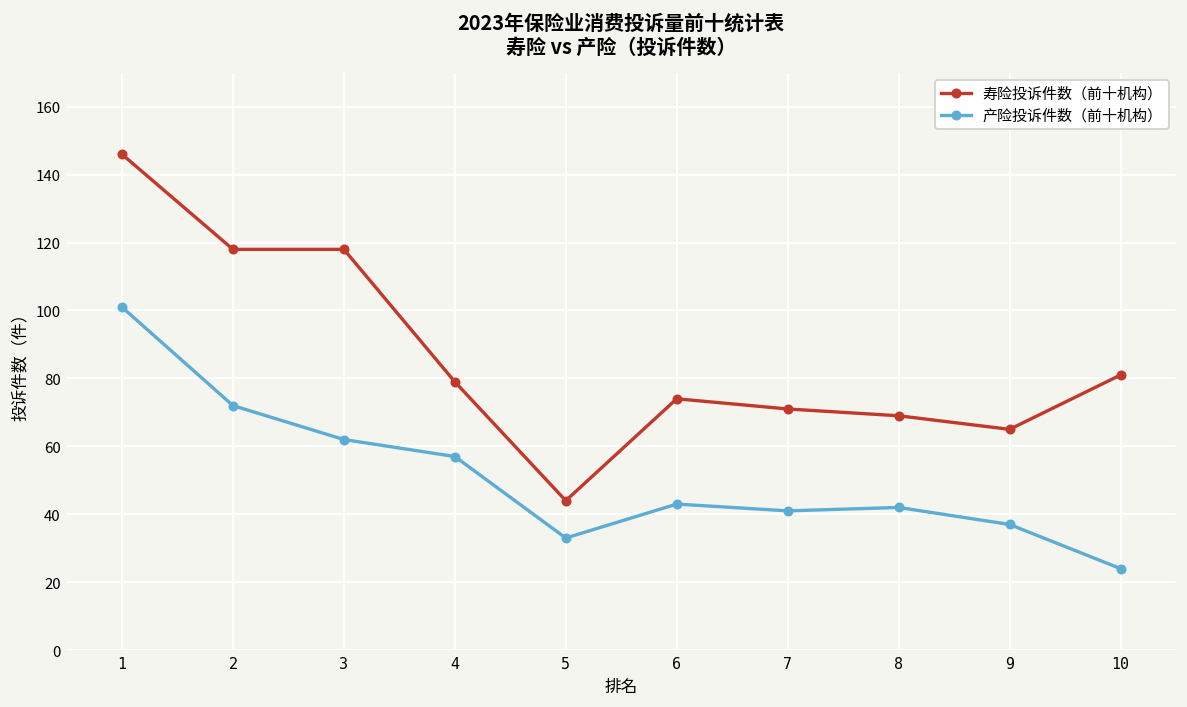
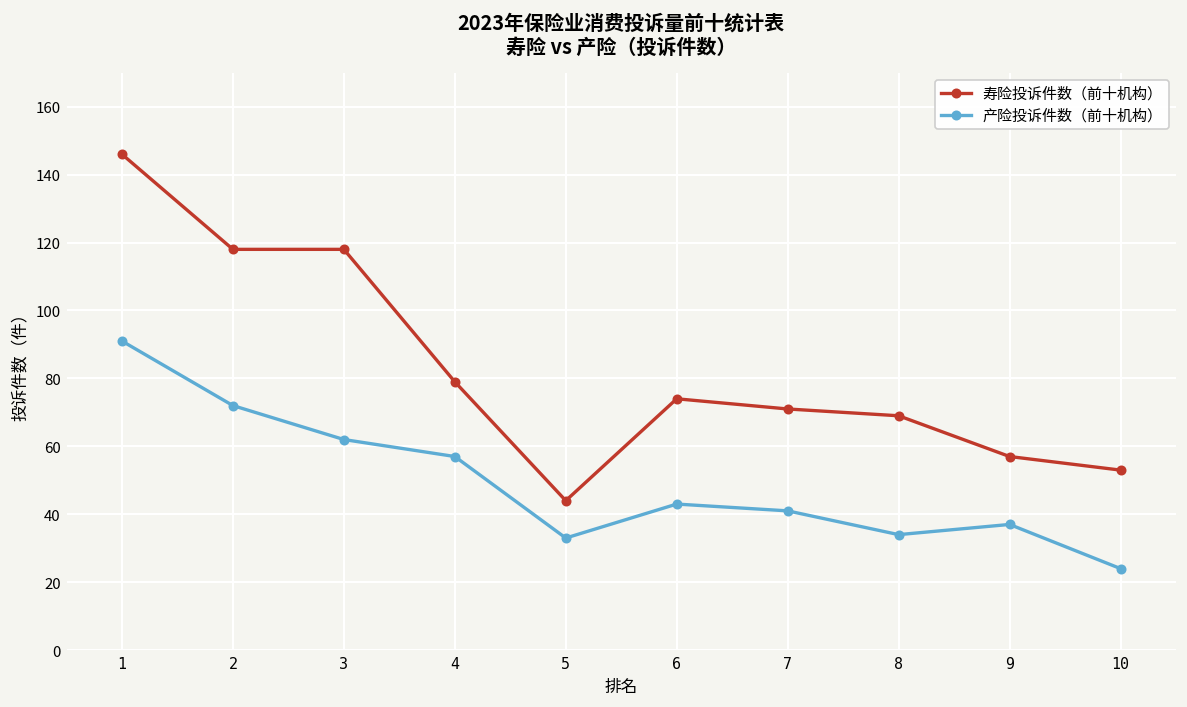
产险投诉件数（前十机构）, 1: 101 -> 91
产险投诉件数（前十机构）, 8: 42 -> 34
寿险投诉件数（前十机构）, 9: 65 -> 57
寿险投诉件数（前十机构）, 10: 81 -> 53
